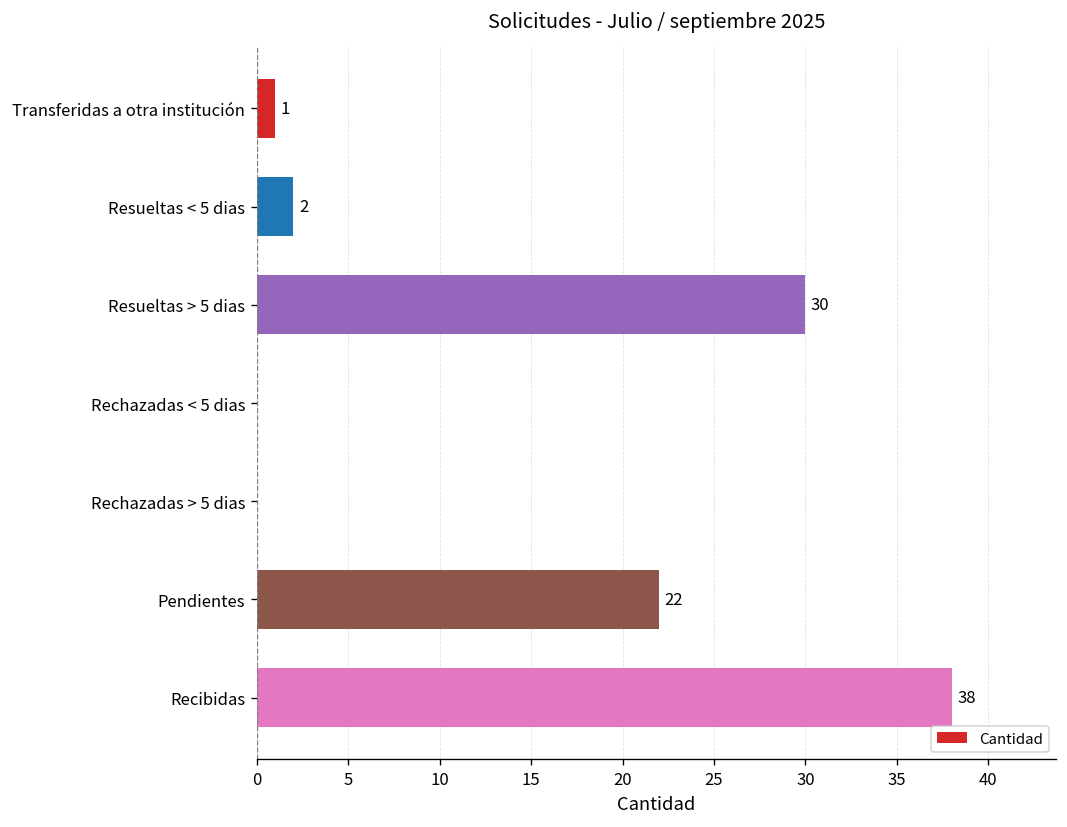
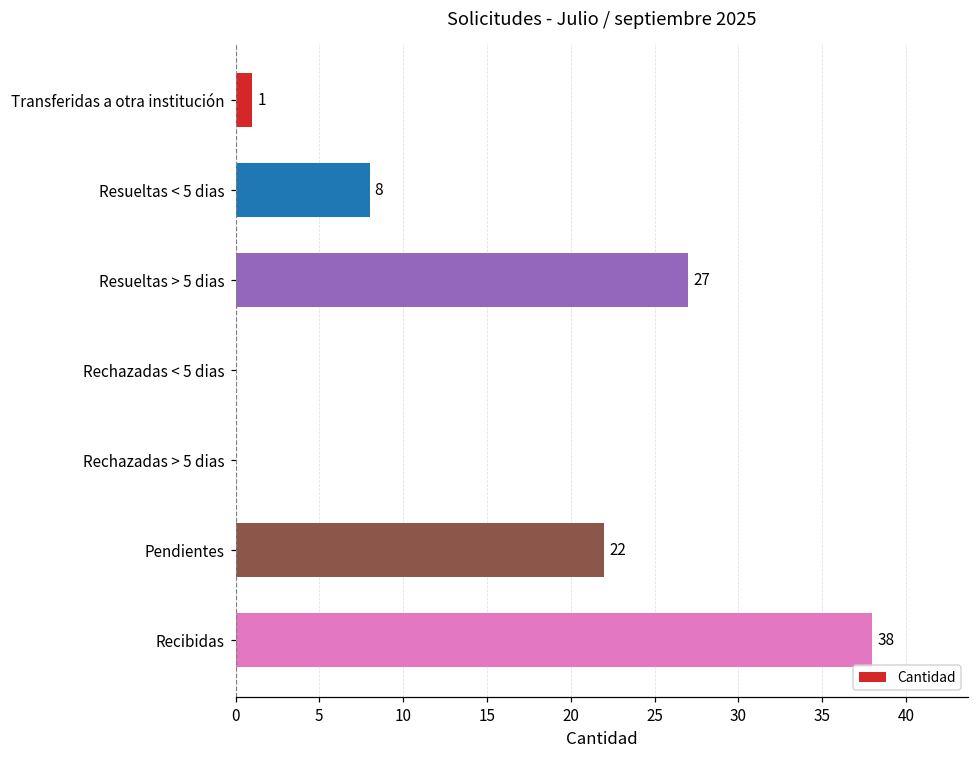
Resueltas < 5 dias: 2 -> 8
Resueltas > 5 dias: 30 -> 27
